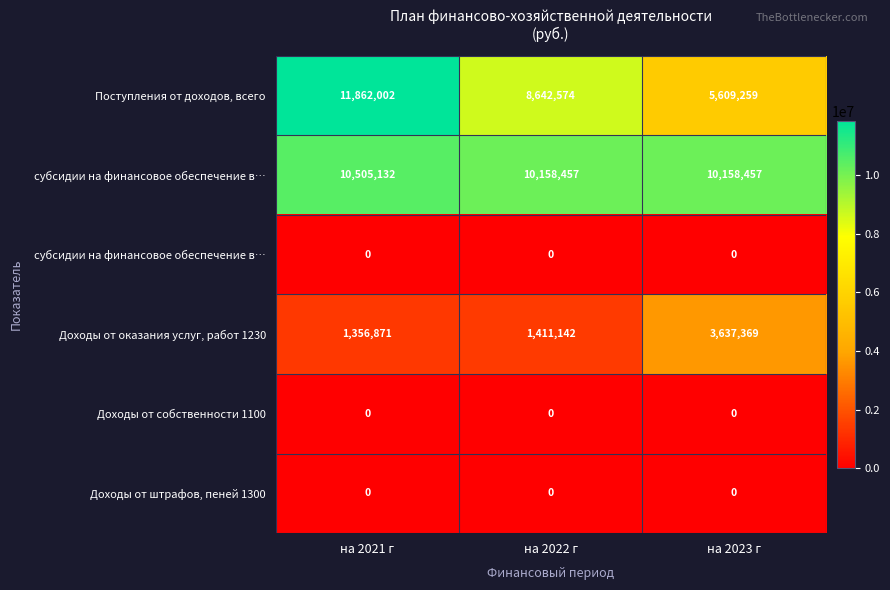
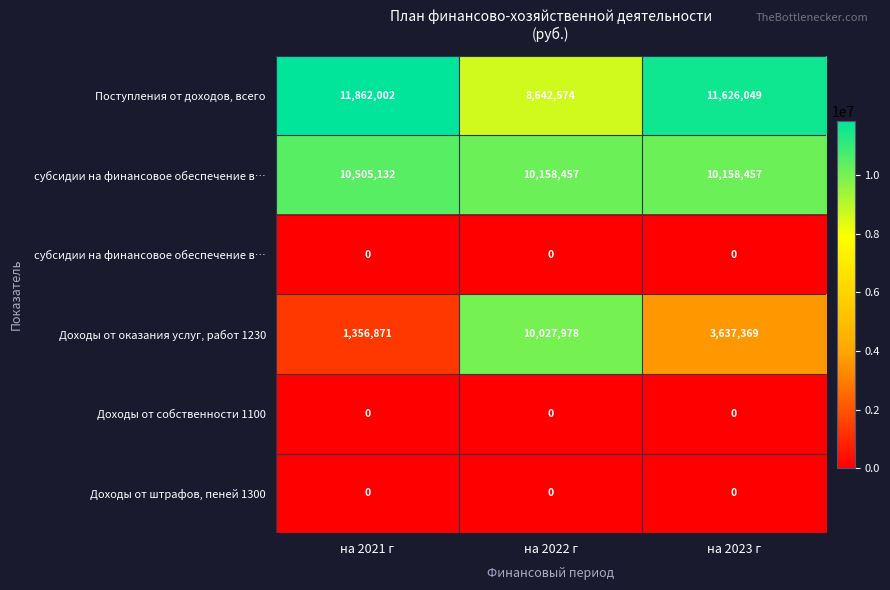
Поступления от доходов, всего, на 2023 г: 5,609,259 -> 11,626,049
Доходы от оказания услуг, работ 1230, на 2022 г: 1,411,142 -> 10,027,978
